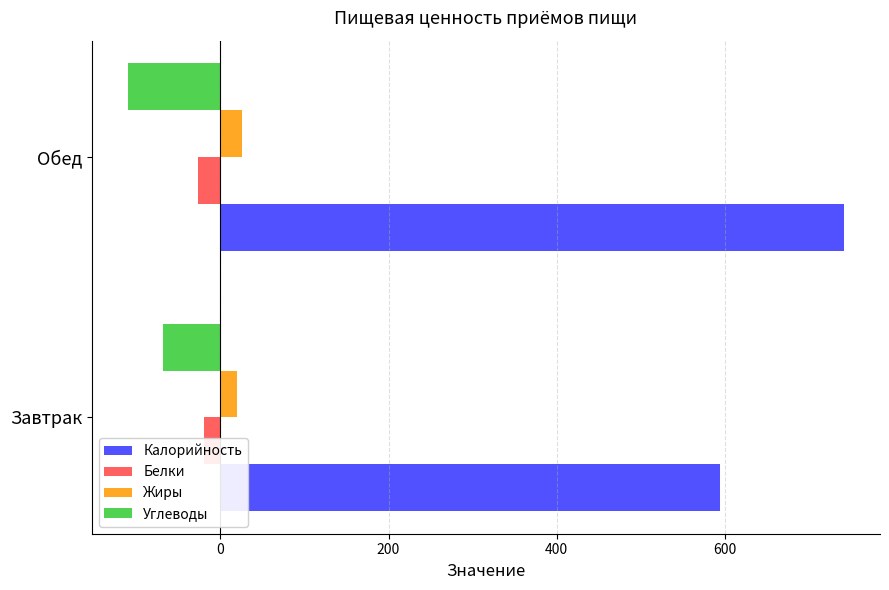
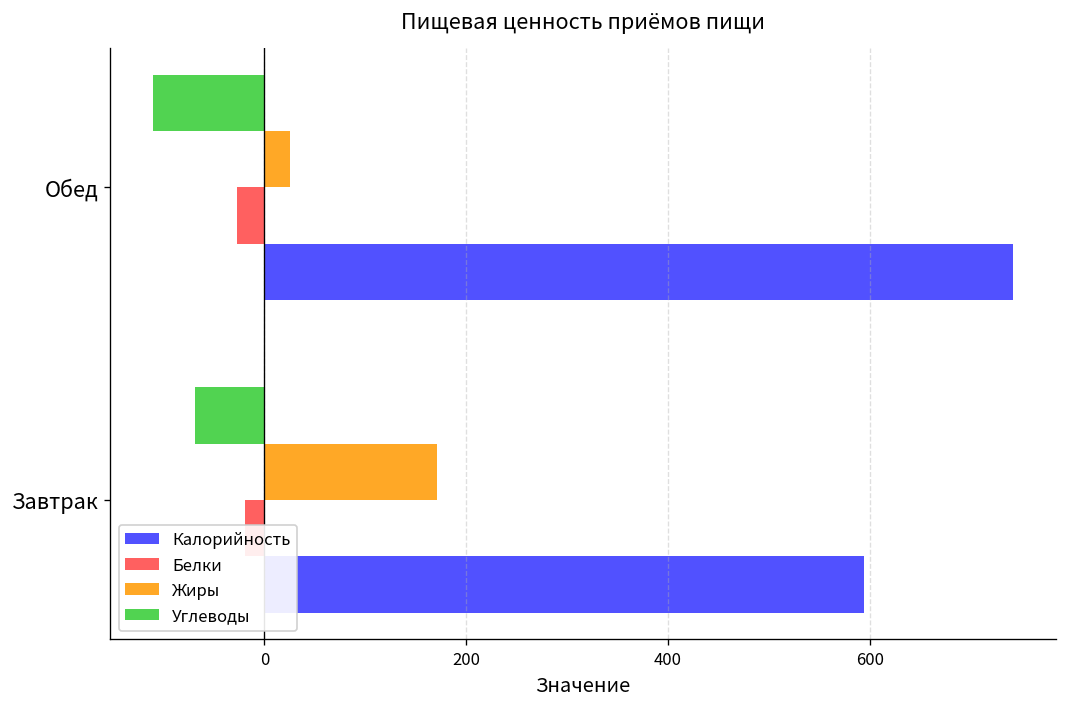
Жиры, Завтрак: 20 -> 170
